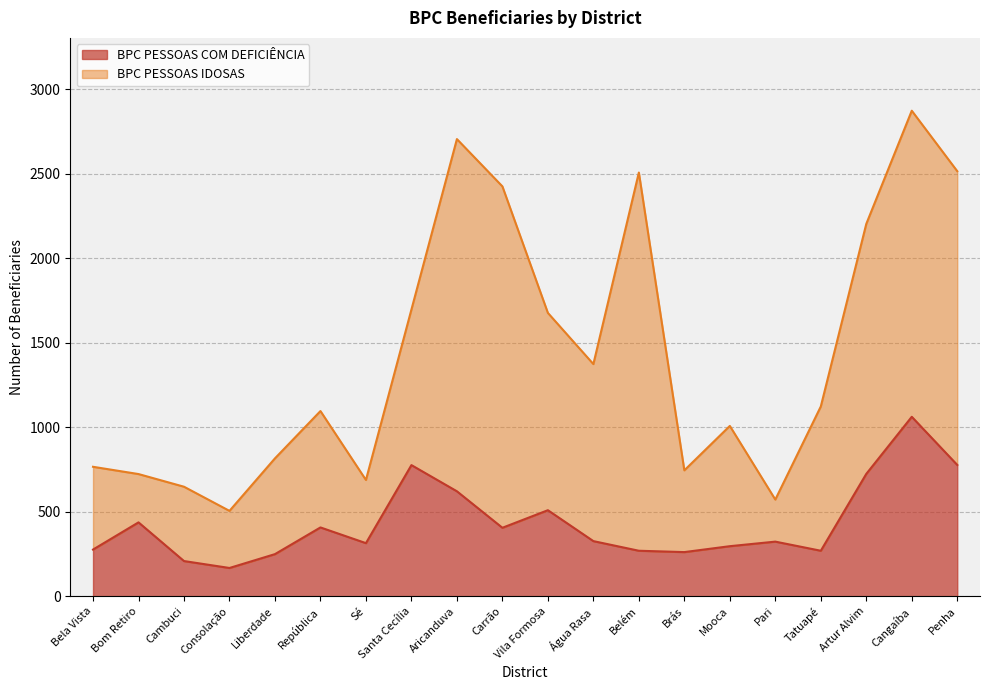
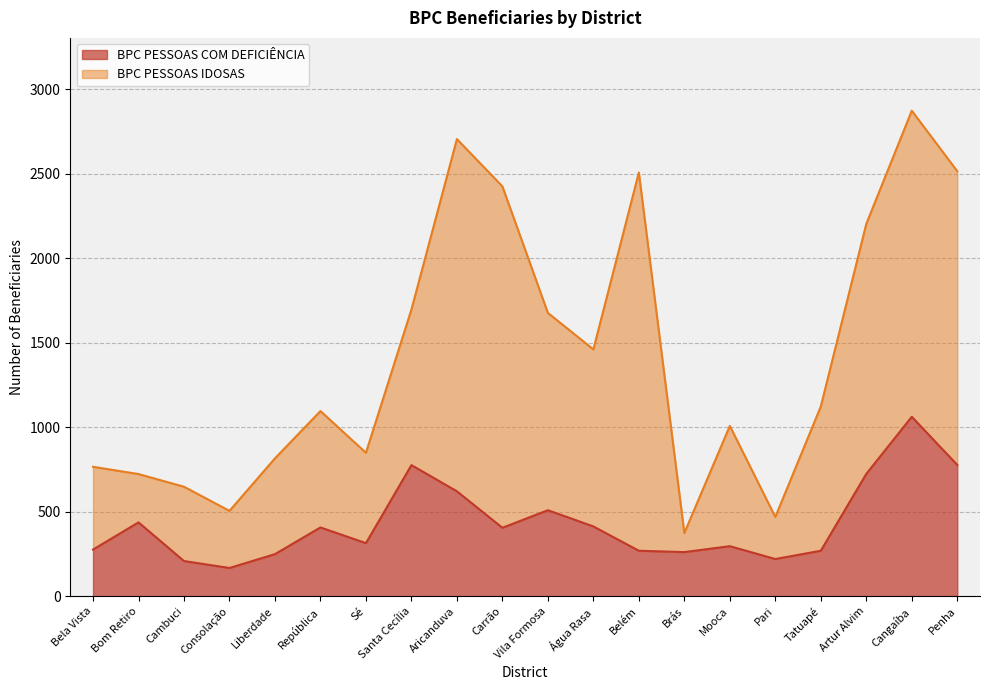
BPC PESSOAS IDOSAS, Sé: 370 -> 540
BPC PESSOAS COM DEFICIÊNCIA, Água Rasa: 330 -> 410
BPC PESSOAS IDOSAS, Brás: 480 -> 110
BPC PESSOAS COM DEFICIÊNCIA, Pari: 320 -> 220
